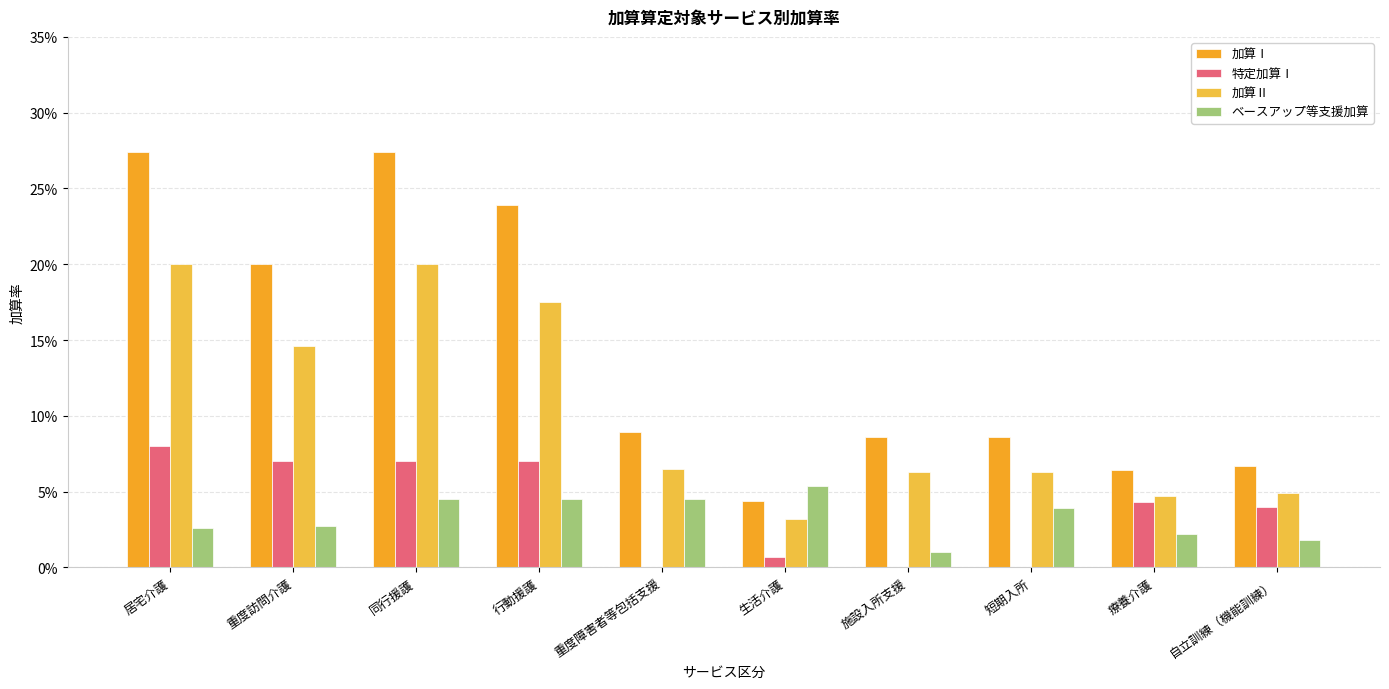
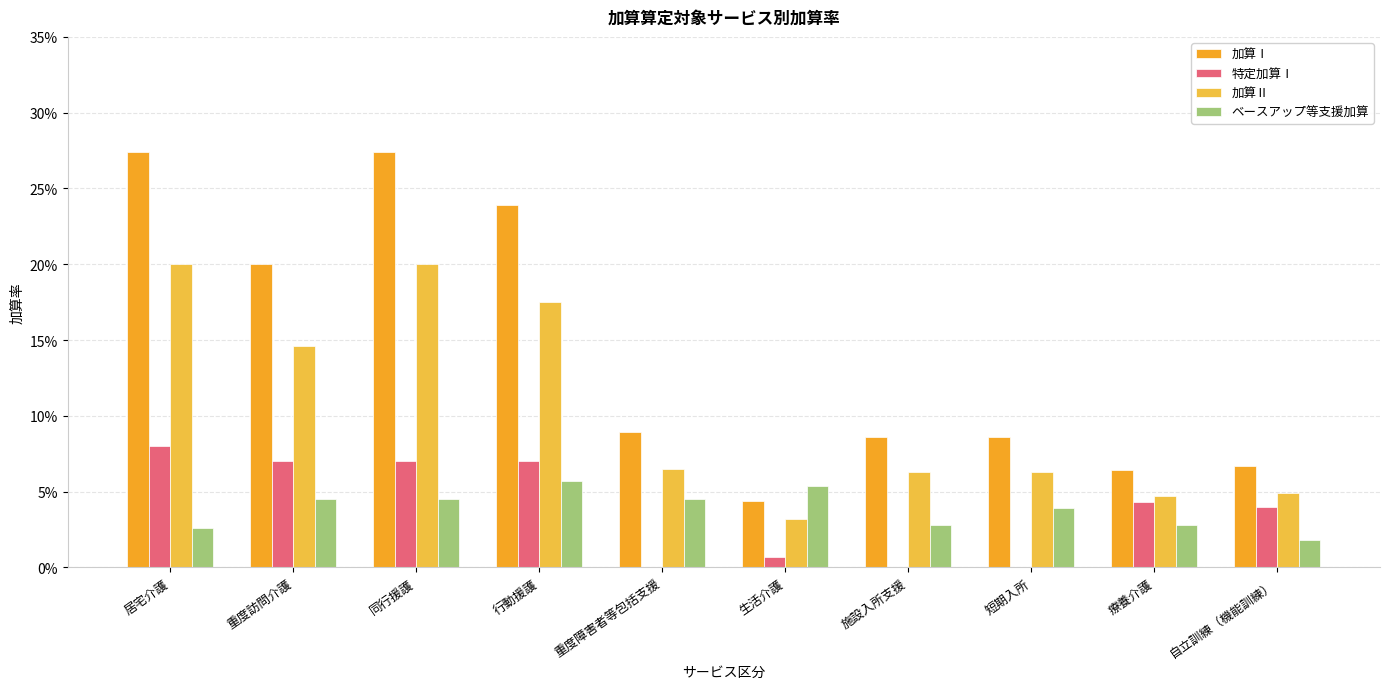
ベースアップ等支援加算, 重度訪問介護: 2.7% -> 4.5%
ベースアップ等支援加算, 行動援護: 4.5% -> 5.7%
ベースアップ等支援加算, 施設入所支援: 1.0% -> 2.8%
ベースアップ等支援加算, 療養介護: 2.2% -> 2.8%
